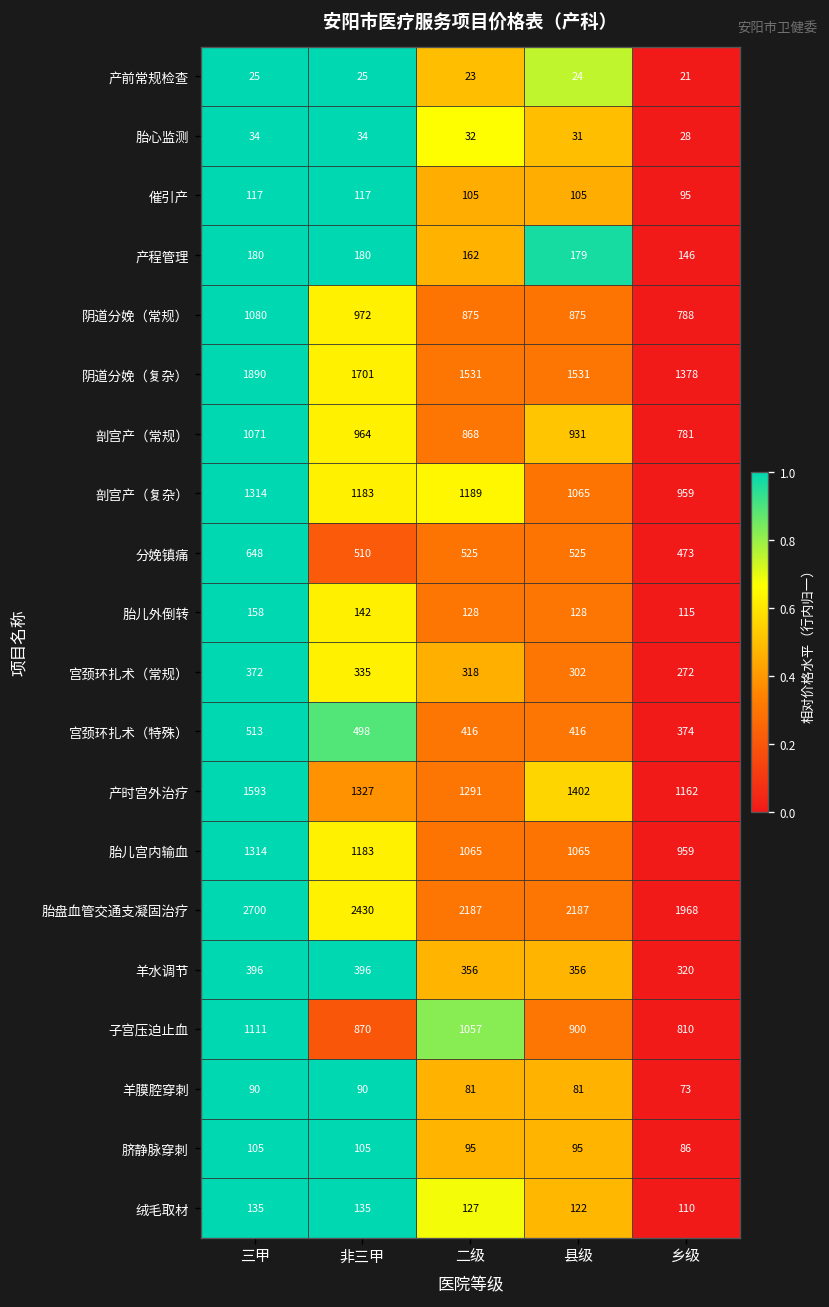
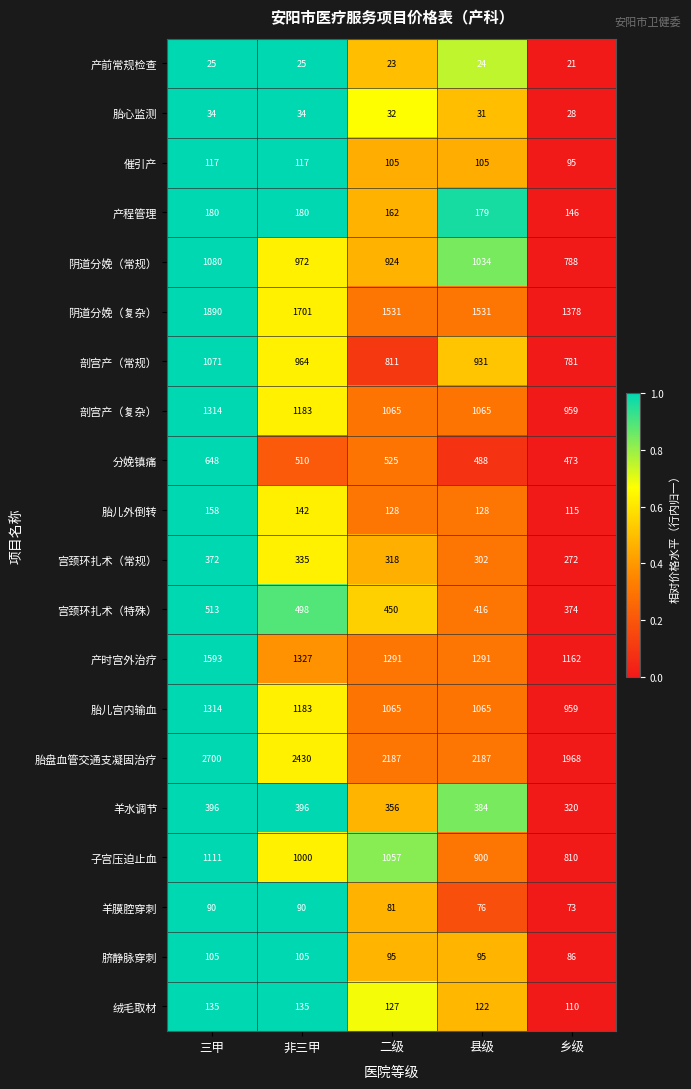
阴道分娩（常规）, 二级: 875 -> 924
阴道分娩（常规）, 县级: 875 -> 1034
剖宫产（常规）, 二级: 868 -> 811
剖宫产（复杂）, 二级: 1189 -> 1065
分娩镇痛, 县级: 525 -> 488
宫颈环扎术（特殊）, 二级: 416 -> 450
产时宫外治疗, 县级: 1402 -> 1291
羊水调节, 县级: 356 -> 384
子宫压迫止血, 非三甲: 870 -> 1000
羊膜腔穿刺, 县级: 81 -> 76
